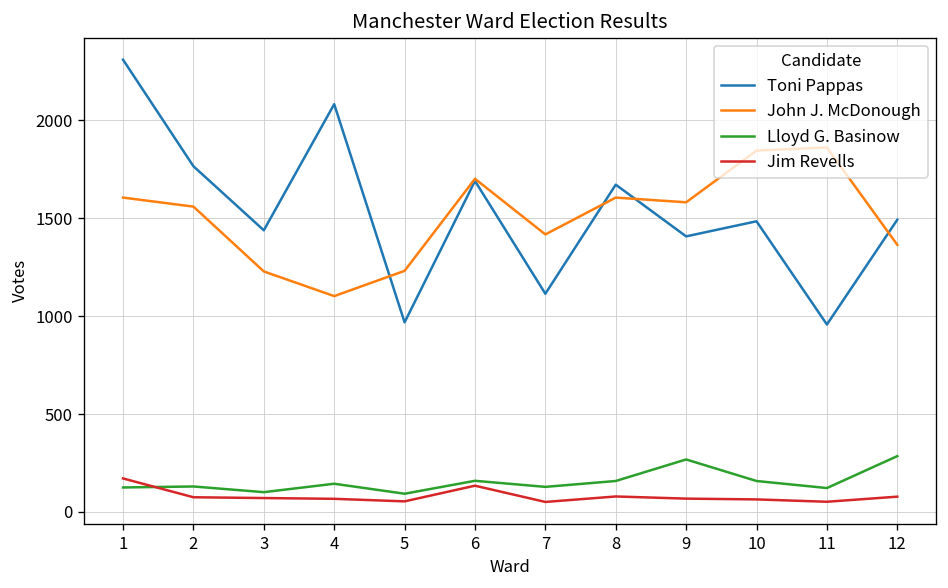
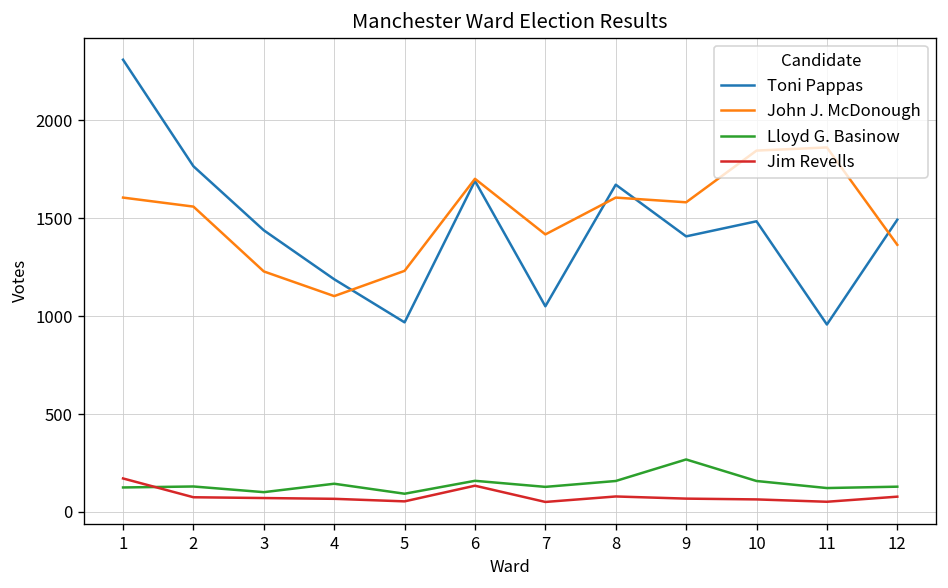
Toni Pappas, 4: 2080 -> 1190
Toni Pappas, 7: 1110 -> 1050
Lloyd G. Basinow, 12: 290 -> 130
